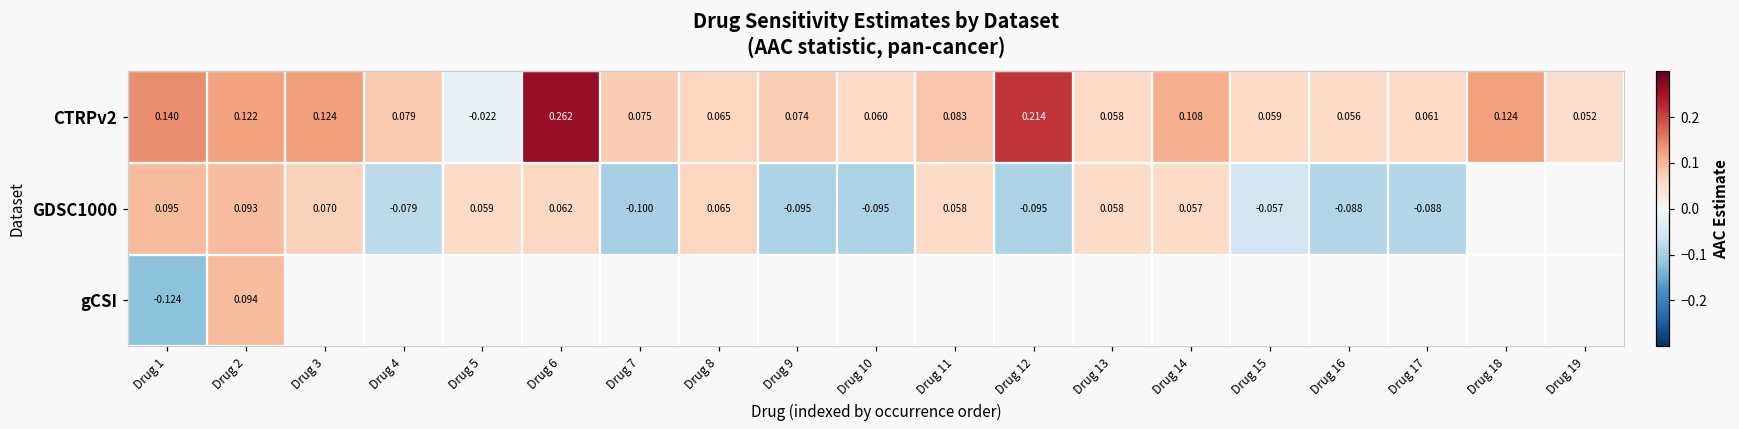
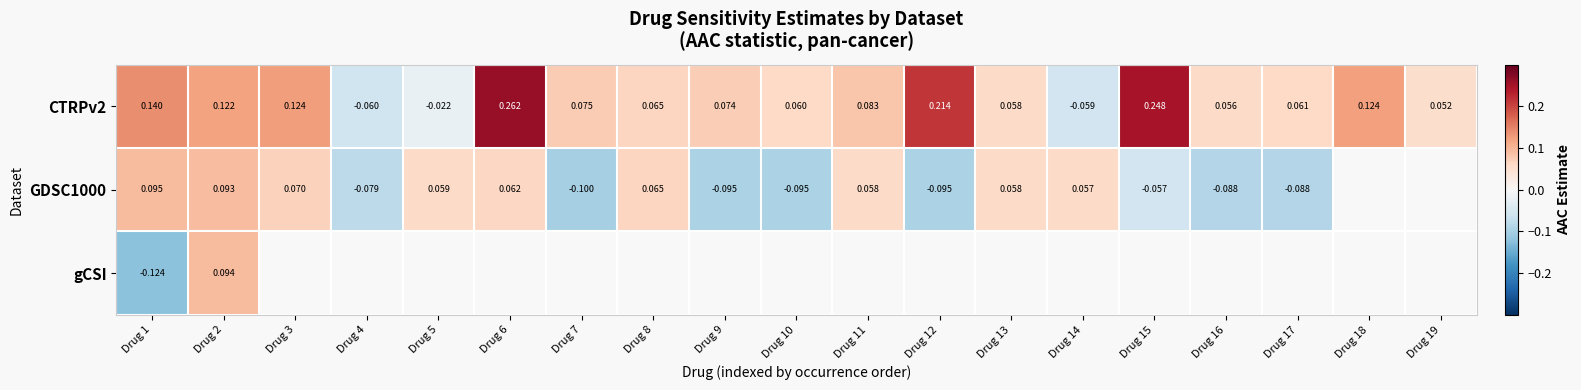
CTRPv2, Drug 4: 0.079 -> -0.060
CTRPv2, Drug 14: 0.108 -> -0.059
CTRPv2, Drug 15: 0.059 -> 0.248
